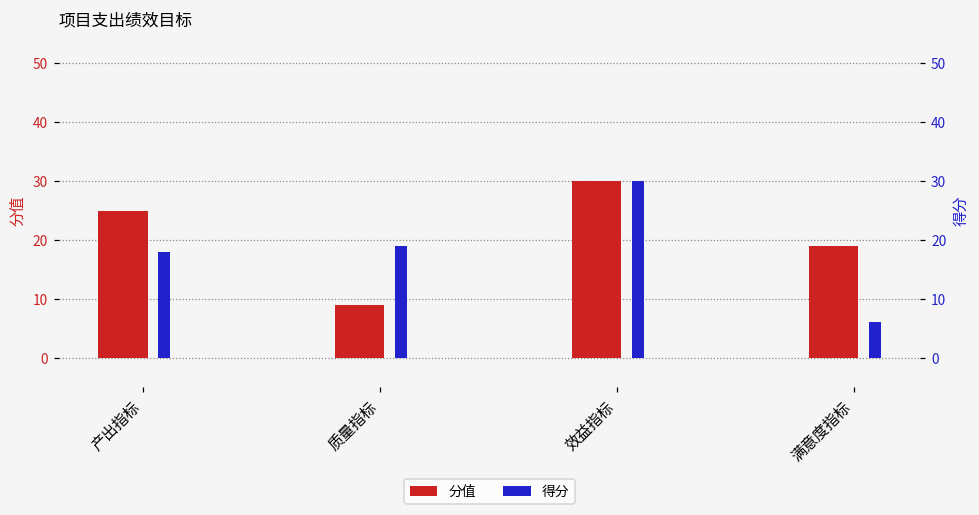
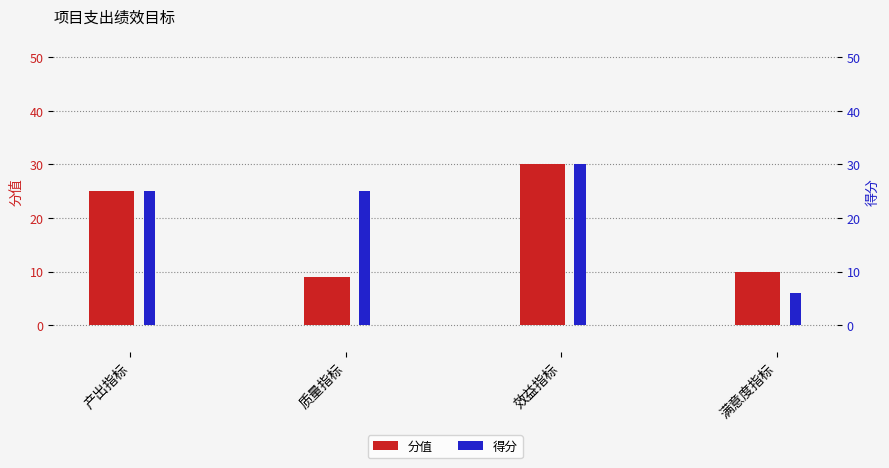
得分, 产出指标: 18 -> 25
得分, 质量指标: 19 -> 25
分值, 满意度指标: 19 -> 10
